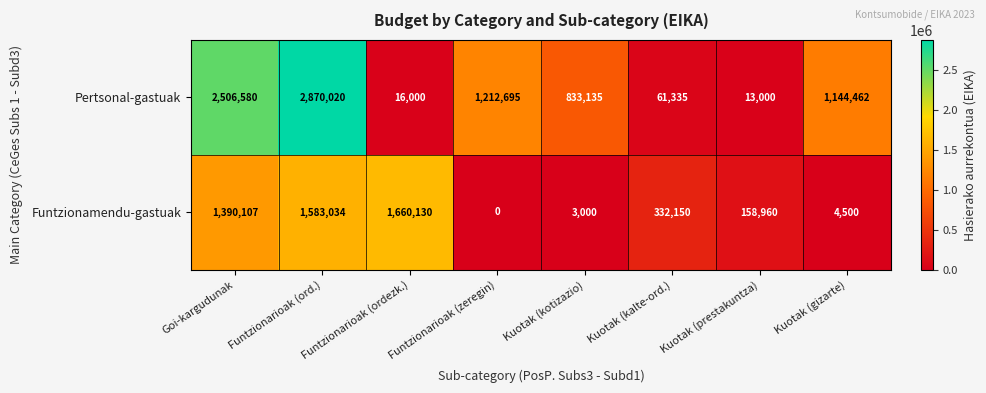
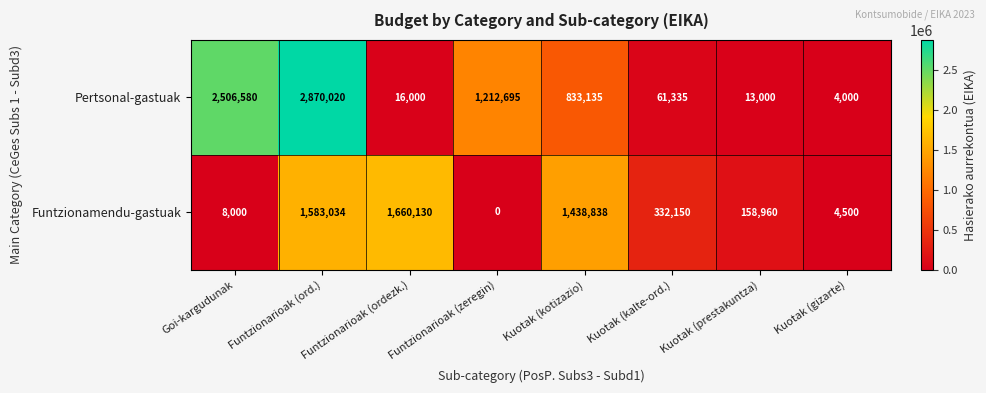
Pertsonal-gastuak, Kuotak (gizarte): 1,144,462 -> 4,000
Funtzionamendu-gastuak, Goi-kargudunak: 1,390,107 -> 8,000
Funtzionamendu-gastuak, Kuotak (kotizazio): 3,000 -> 1,438,838
